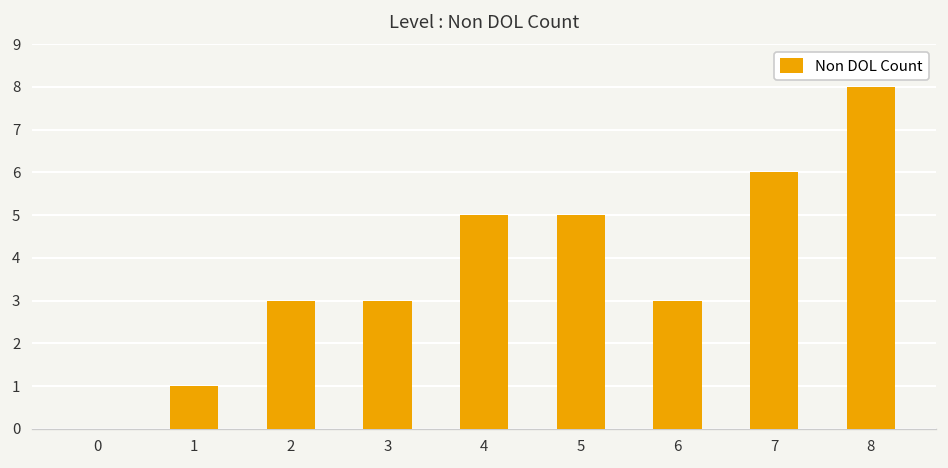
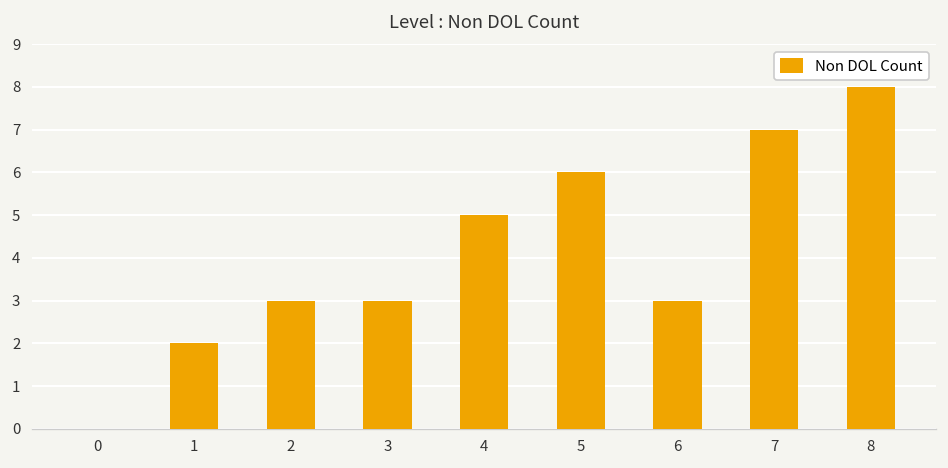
1: 1 -> 2
5: 5 -> 6
7: 6 -> 7
